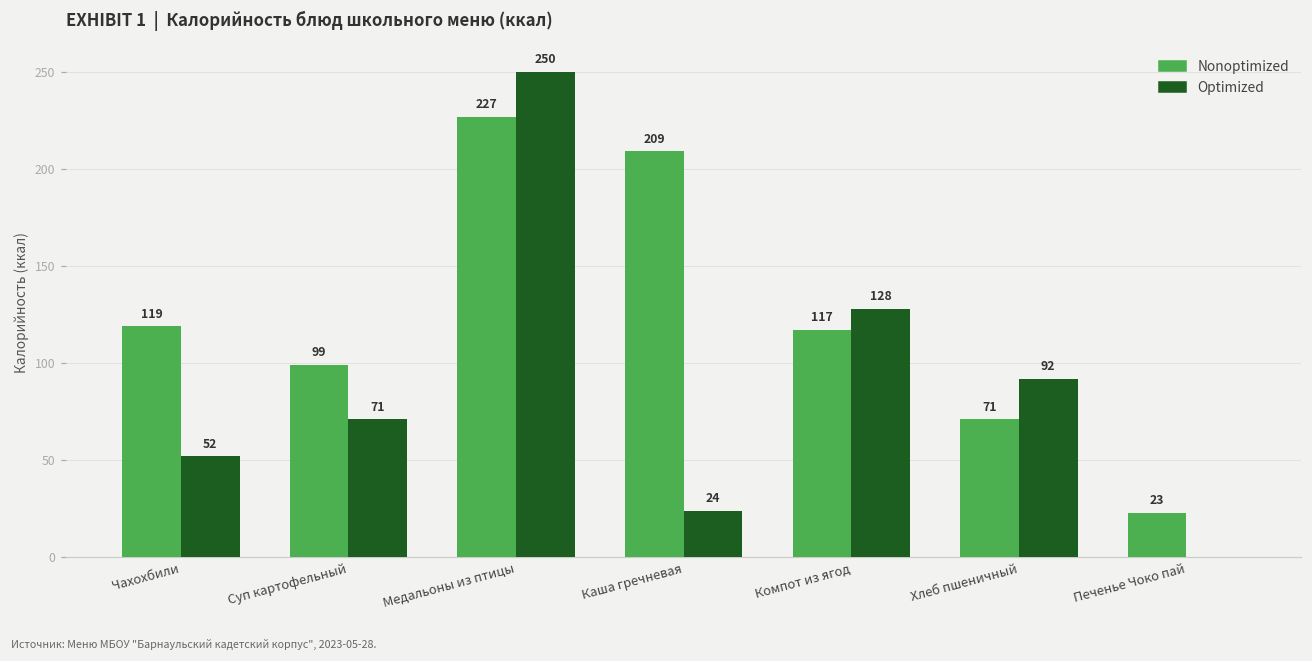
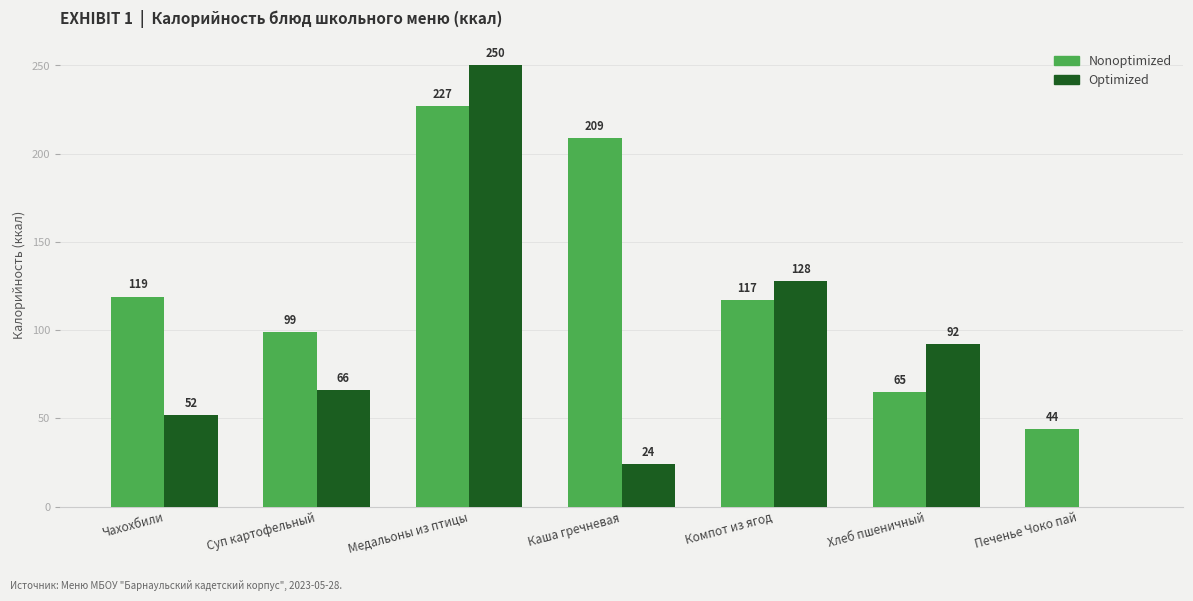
Optimized, Суп картофельный: 71 -> 66
Nonoptimized, Хлеб пшеничный: 71 -> 65
Nonoptimized, Печенье Чоко пай: 23 -> 44
